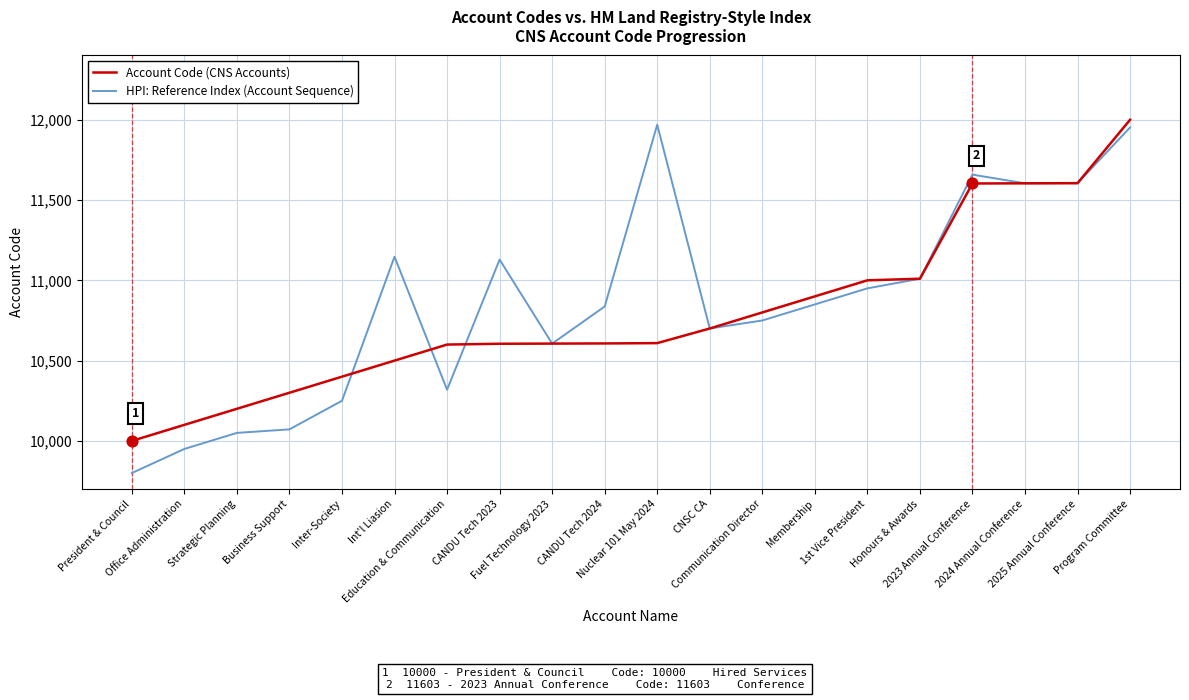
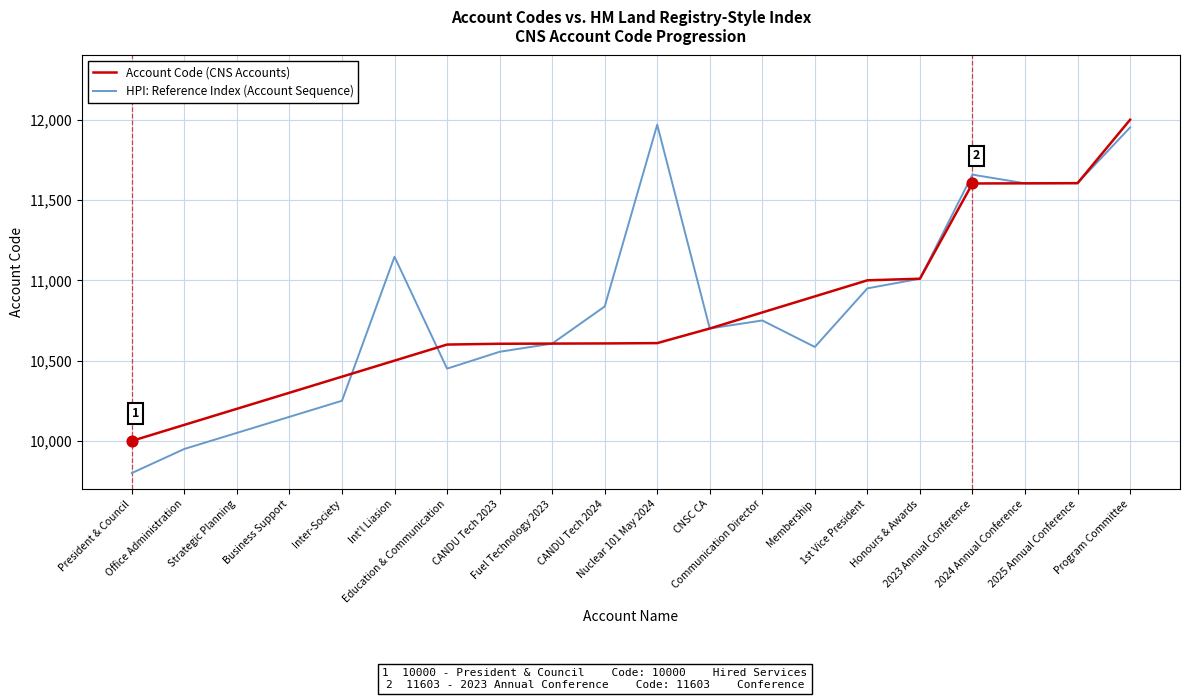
HPI: Reference Index (Account Sequence), Business Support: 10,070 -> 10,150
HPI: Reference Index (Account Sequence), Education & Communication: 10,320 -> 10,450
HPI: Reference Index (Account Sequence), CANDU Tech 2023: 11,130 -> 10,560
HPI: Reference Index (Account Sequence), Membership: 10,850 -> 10,590
